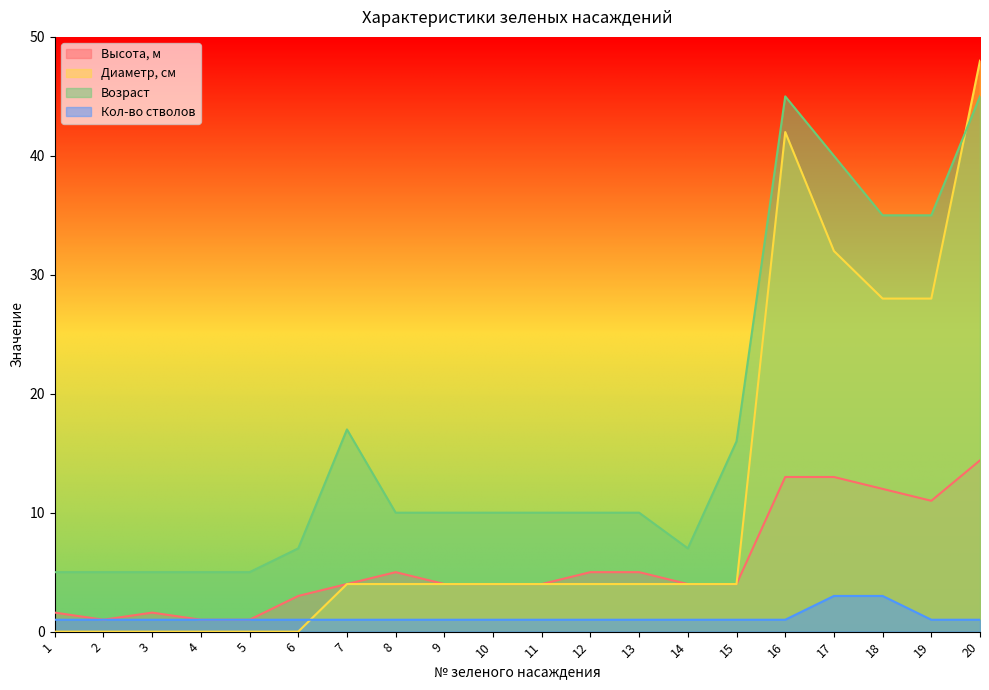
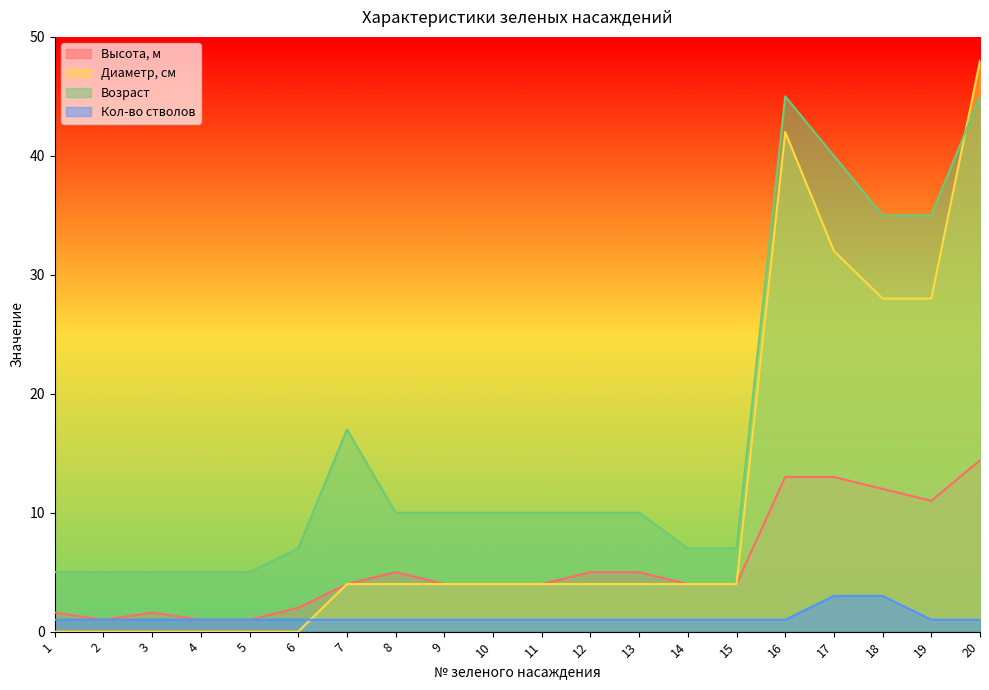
Высота, м, 6: 3 -> 2
Возраст, 15: 16 -> 7
